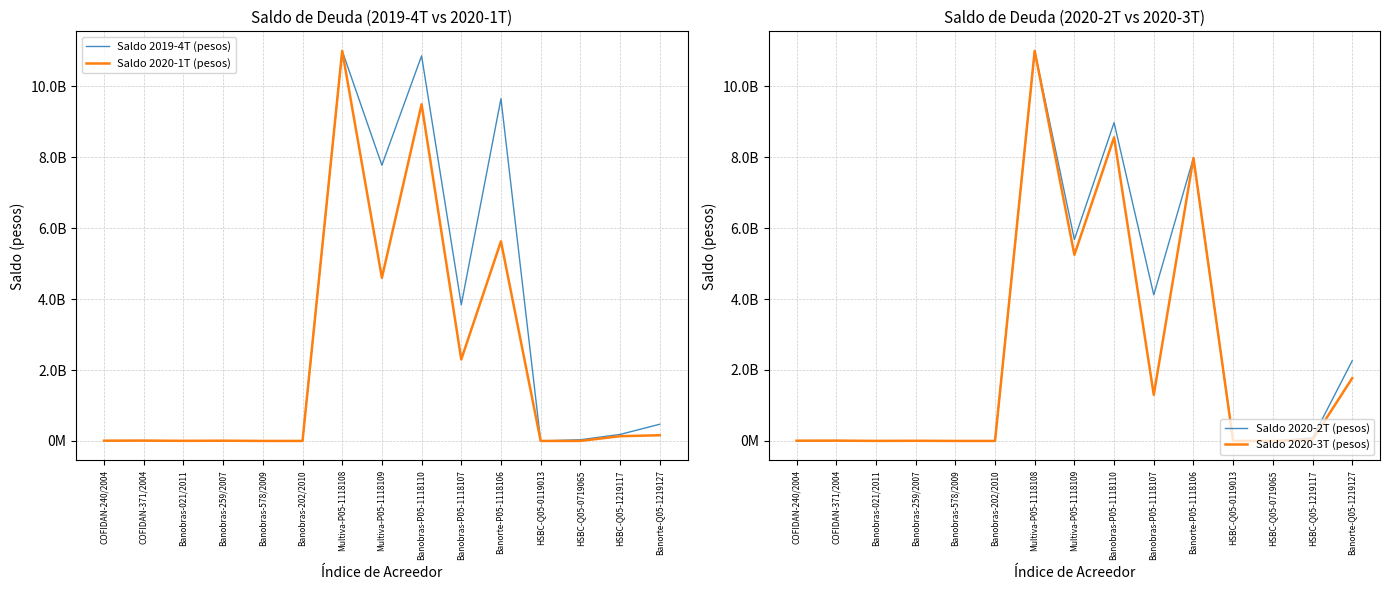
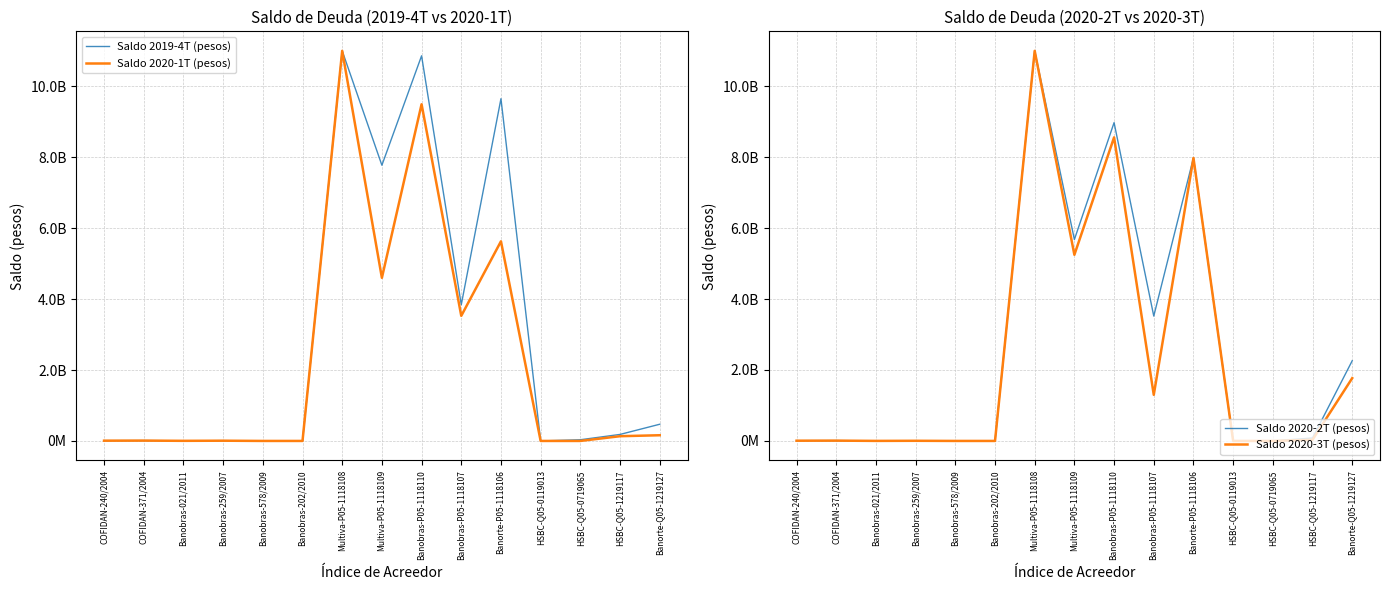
Saldo de Deuda (2019-4T vs 2020-1T), Saldo 2020-1T (pesos), Banobras-P05-1118107: 2300000000 -> 3500000000
Saldo de Deuda (2020-2T vs 2020-3T), Saldo 2020-2T (pesos), Banobras-P05-1118107: 4100000000 -> 3500000000
